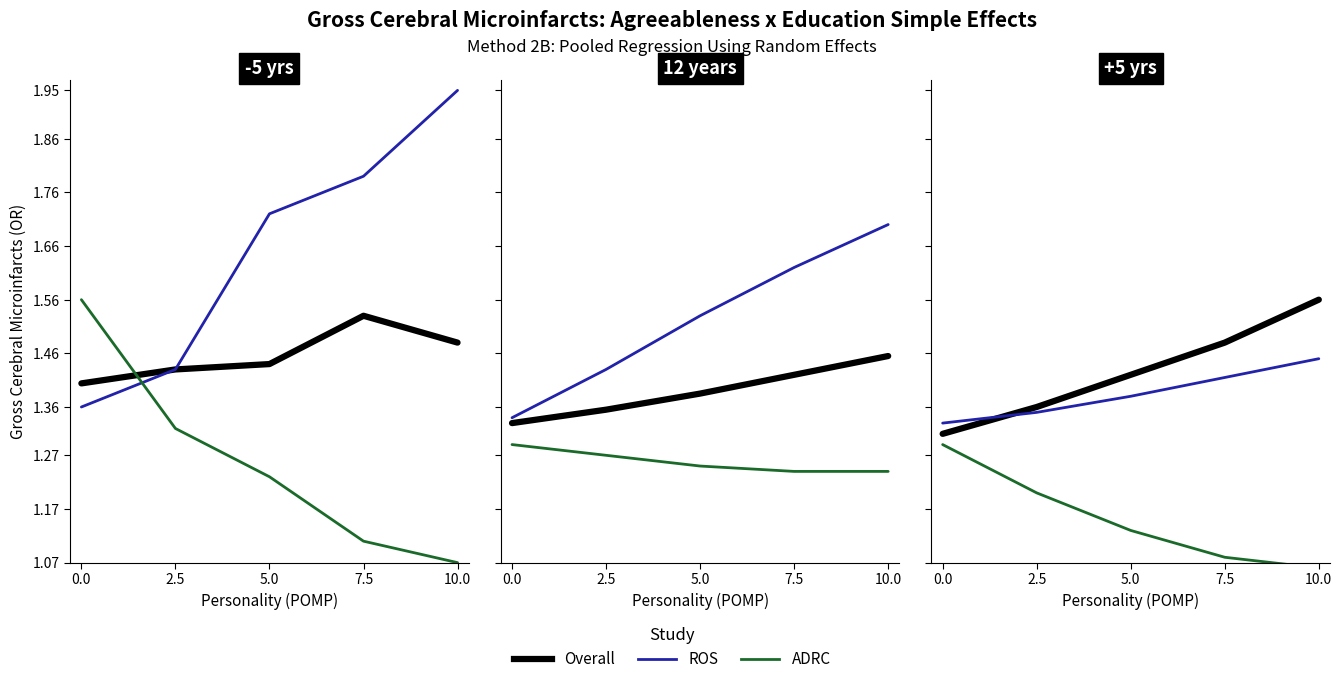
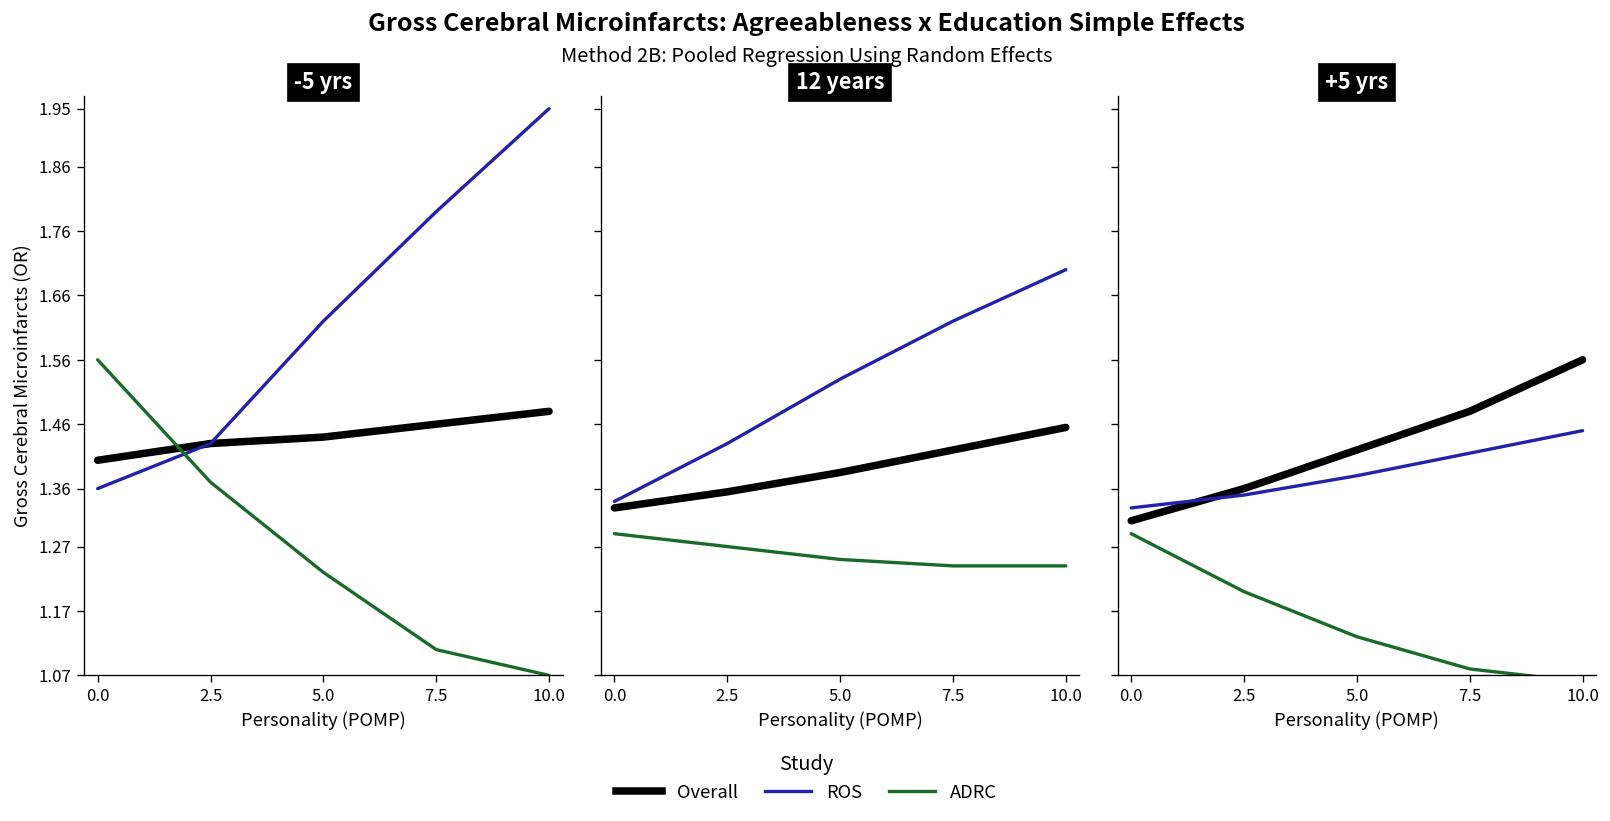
-5 yrs, ADRC, 2.5: 1.32 -> 1.37
-5 yrs, ROS, 5.0: 1.72 -> 1.62
-5 yrs, Overall, 7.5: 1.53 -> 1.46
